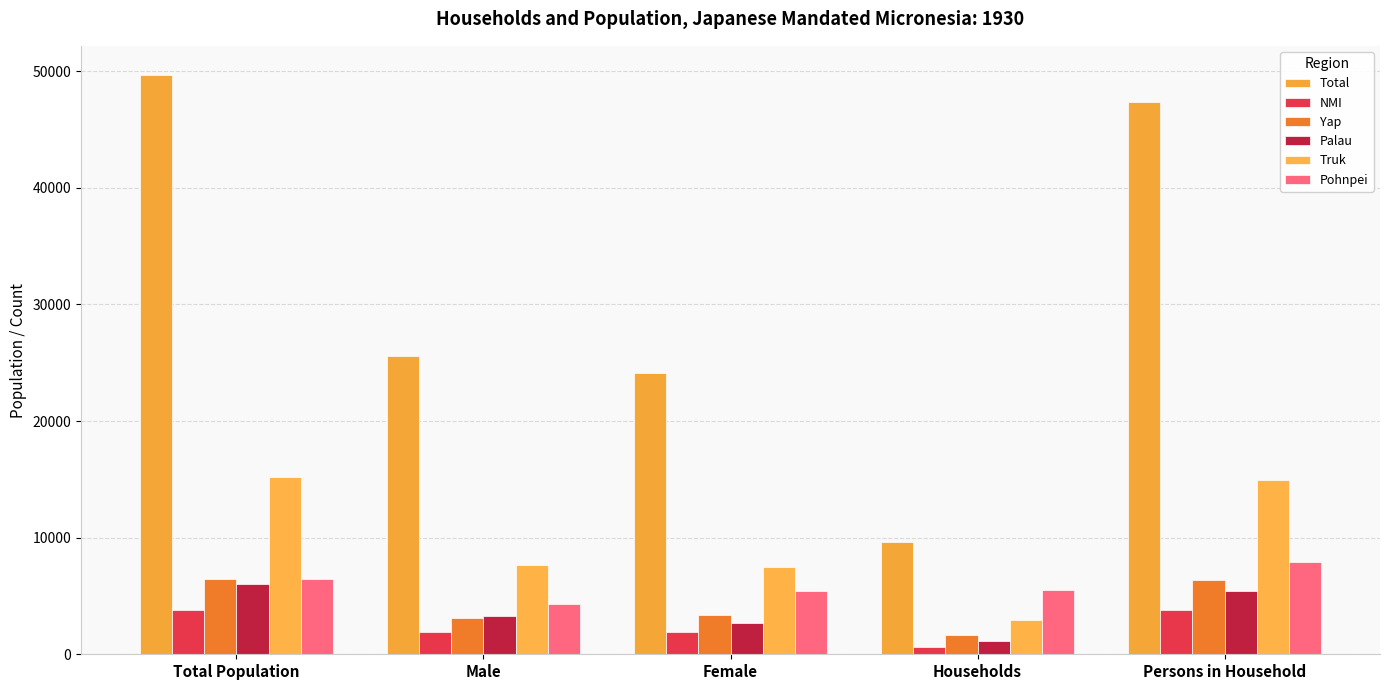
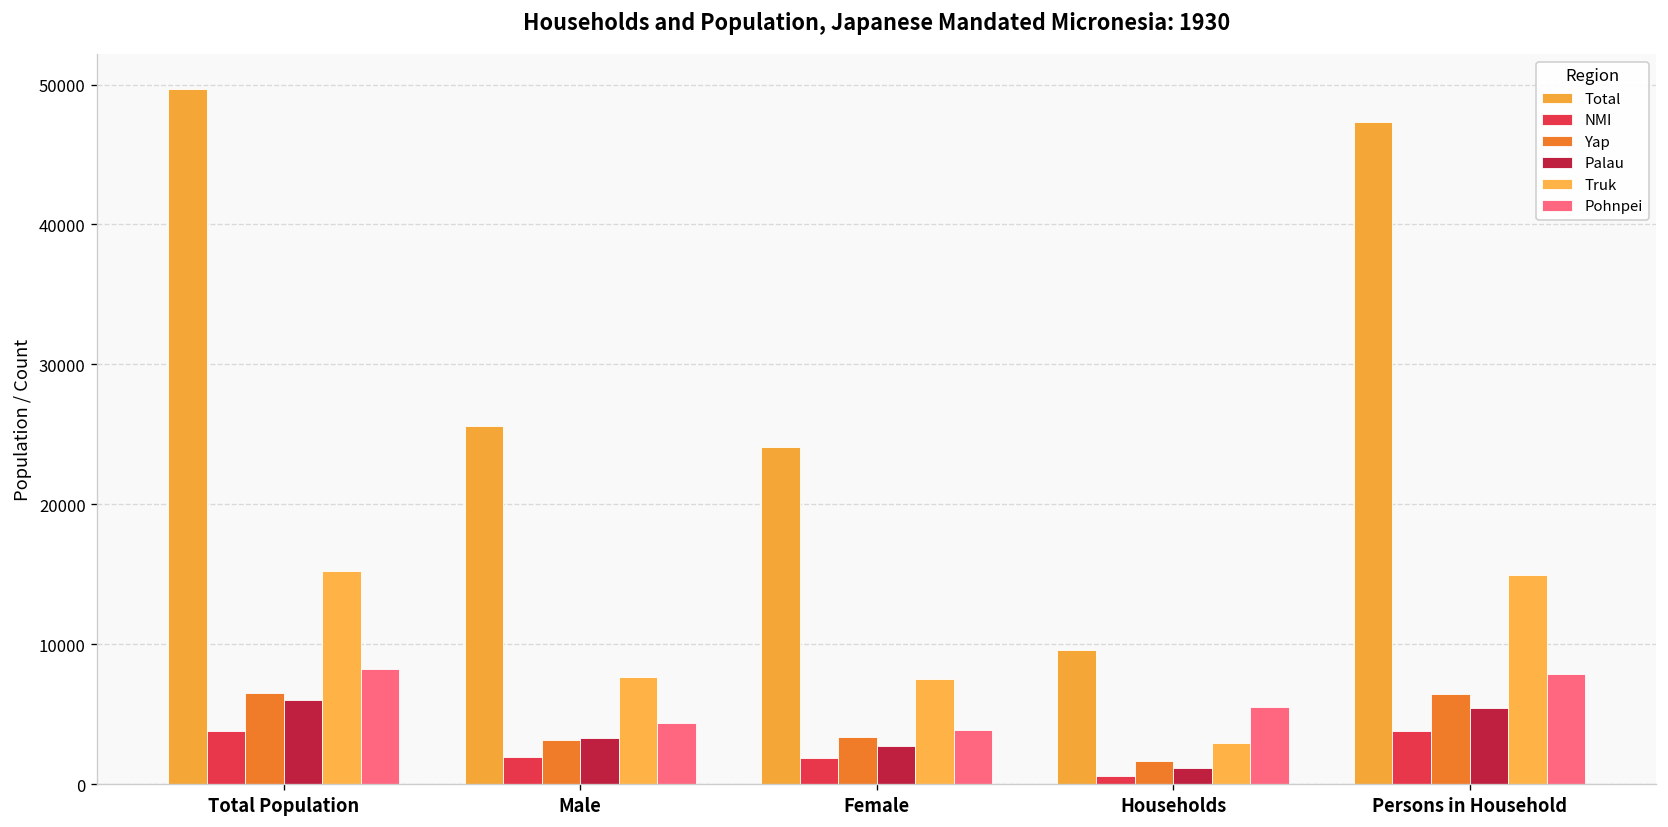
Pohnpei, Total Population: 6500 -> 8200
Pohnpei, Female: 5400 -> 3900
